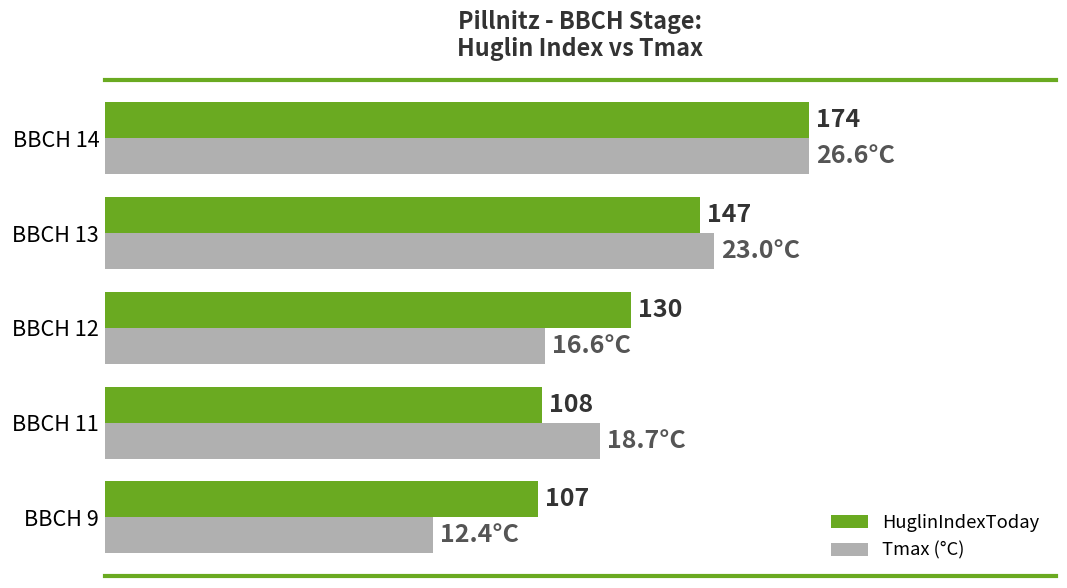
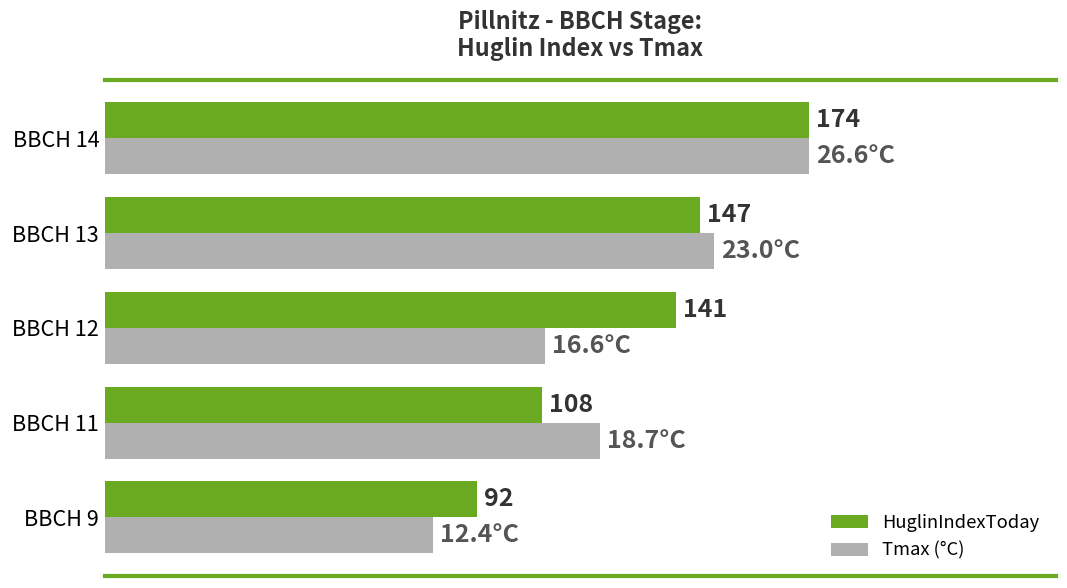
HuglinIndexToday, BBCH 12: 130 -> 141
HuglinIndexToday, BBCH 9: 107 -> 92
